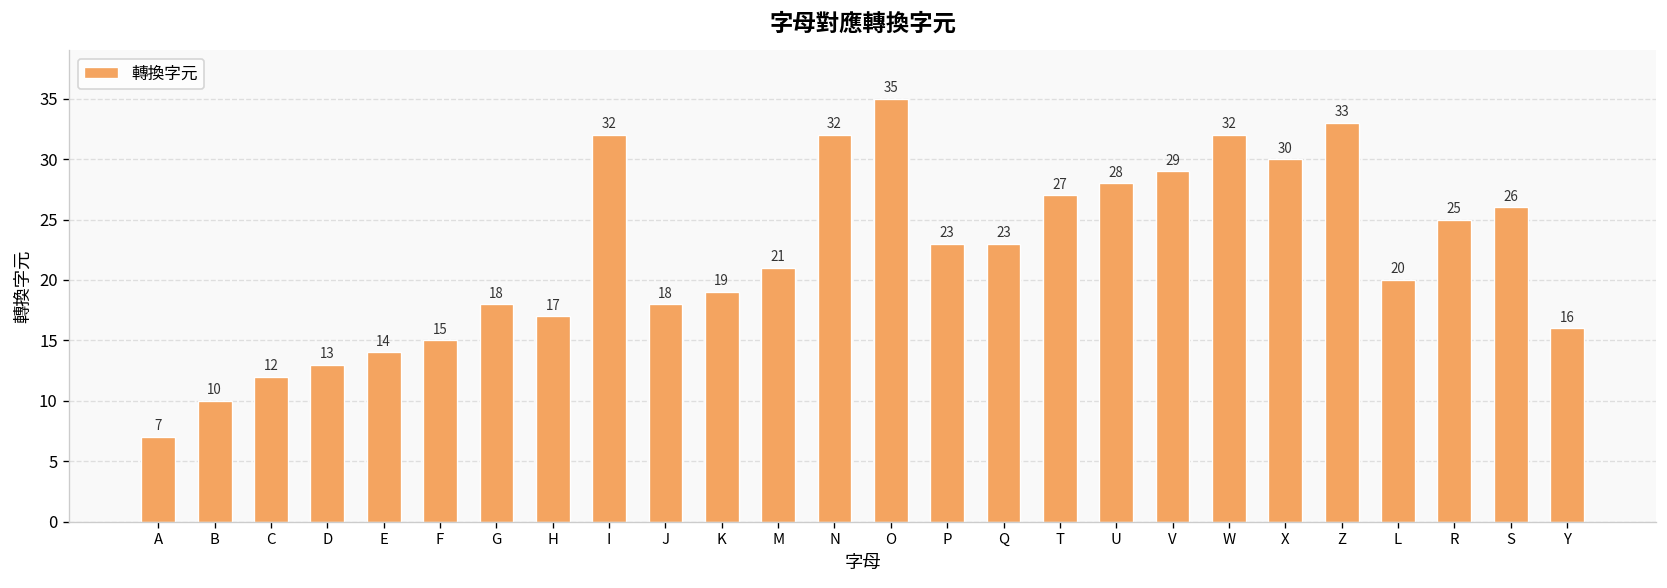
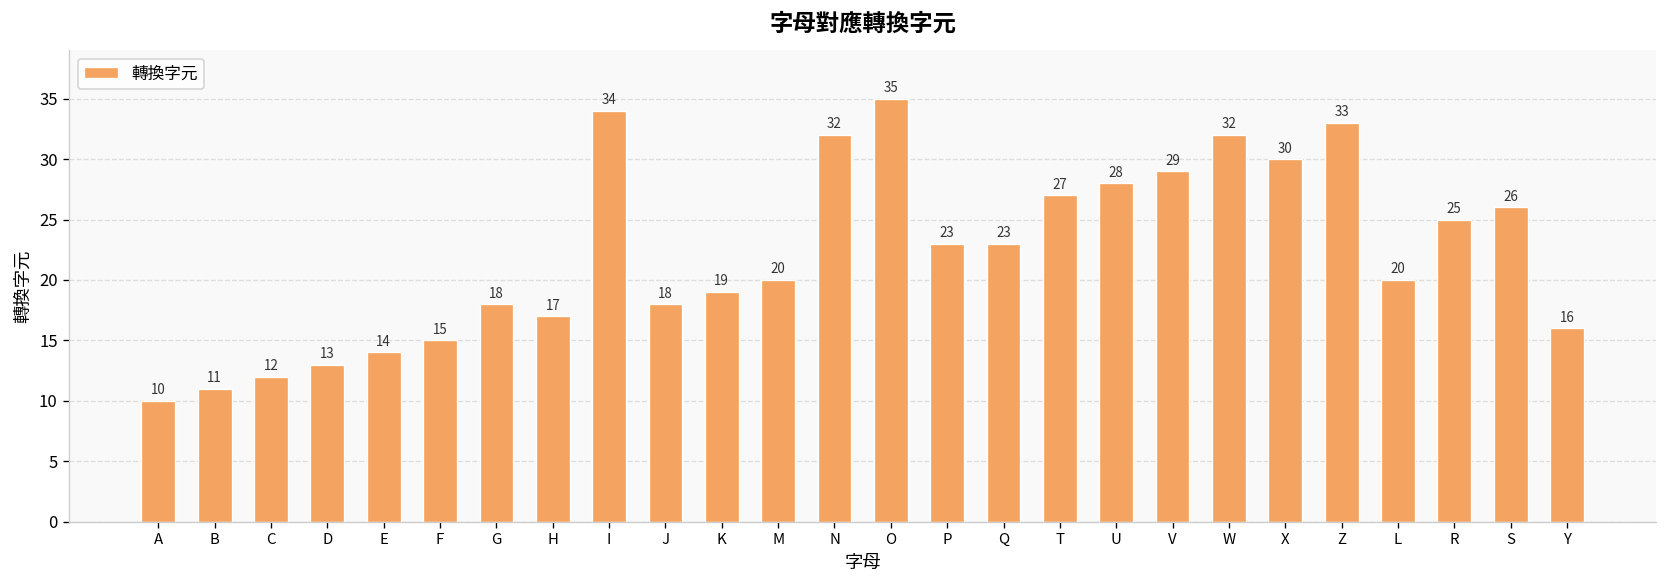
A: 7 -> 10
B: 10 -> 11
I: 32 -> 34
M: 21 -> 20
